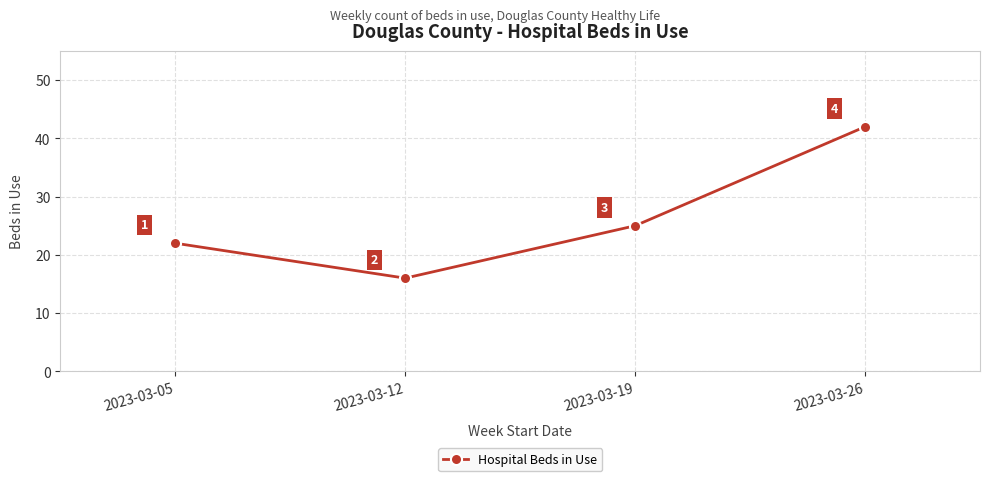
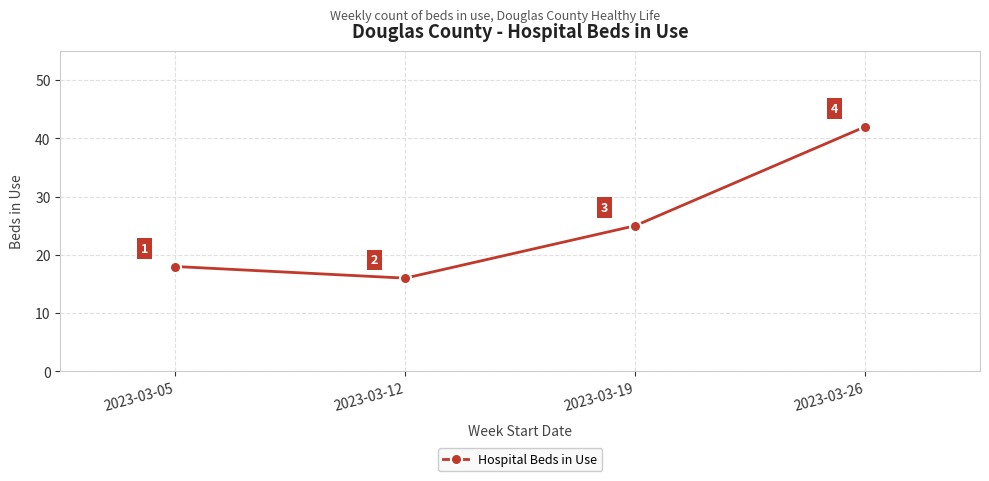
2023-03-05: 22 -> 18
